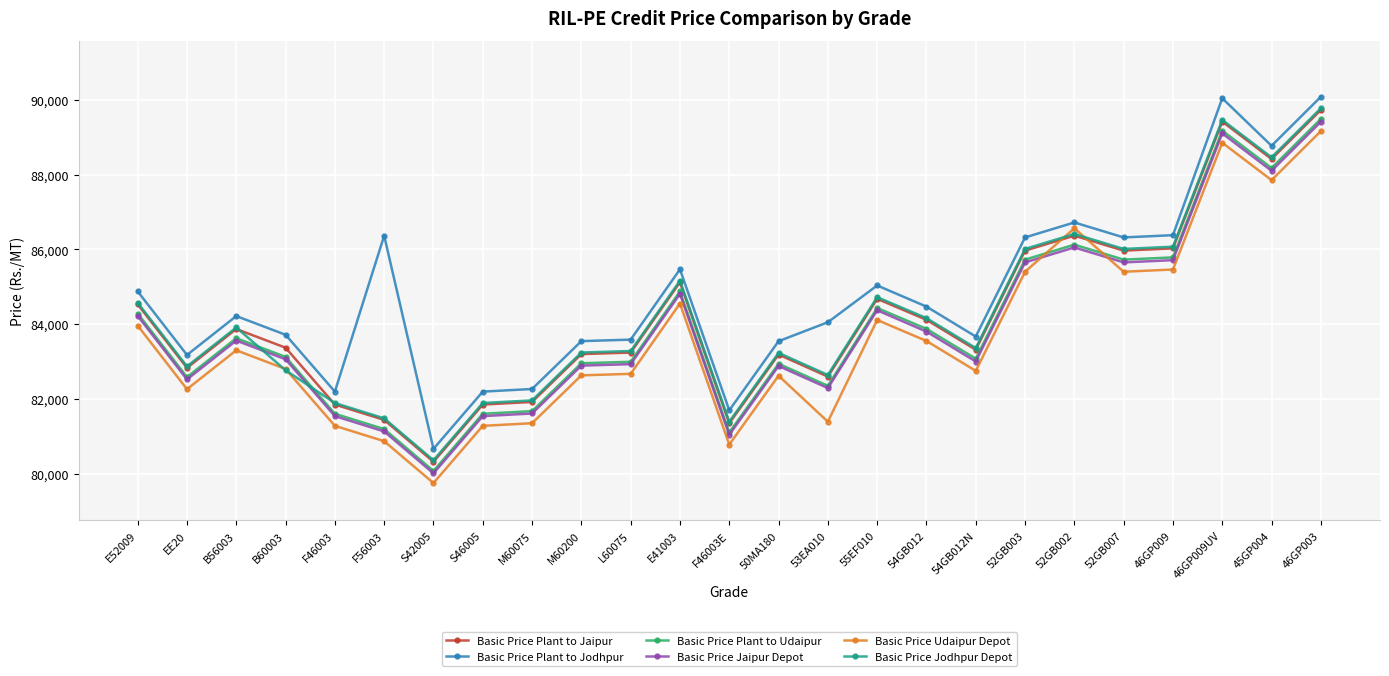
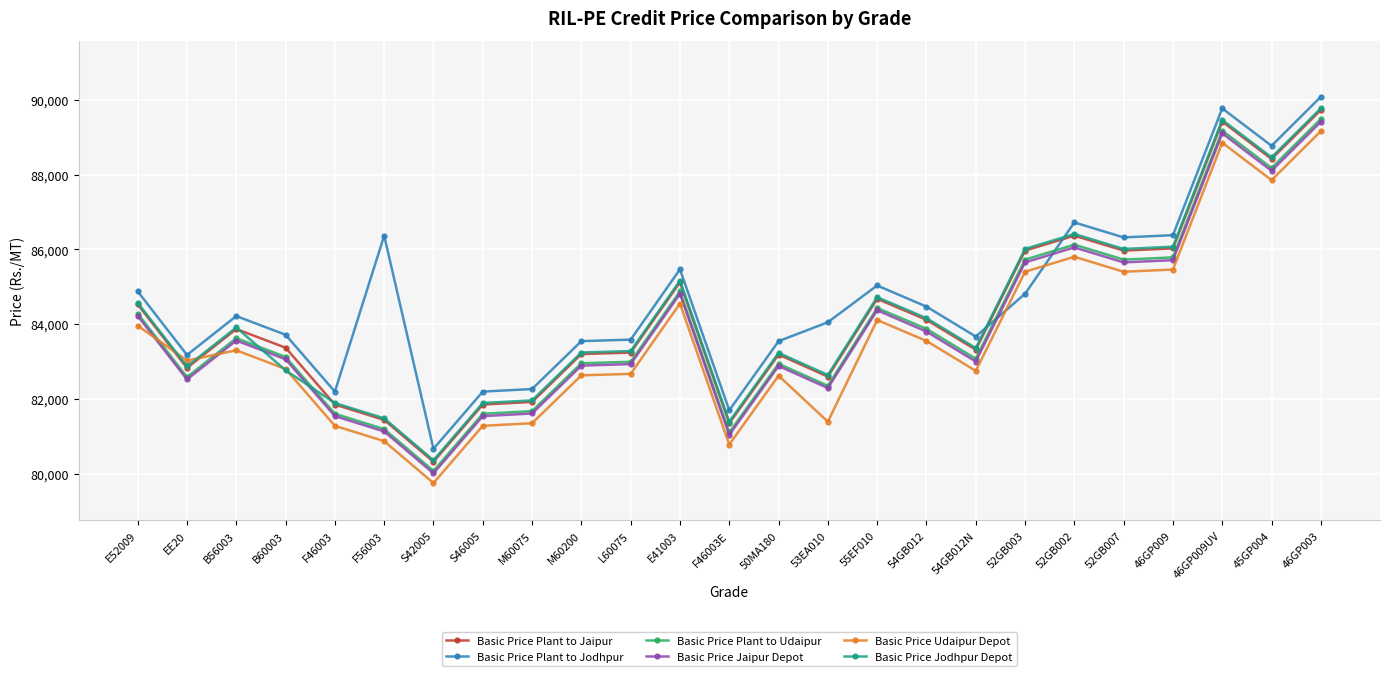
Basic Price Udaipur Depot, EE20: 82,300 -> 83,000
Basic Price Plant to Jodhpur, 52GB003: 86,300 -> 84,800
Basic Price Udaipur Depot, 52GB002: 86,600 -> 85,800
Basic Price Plant to Jodhpur, 46GP009UV: 90,000 -> 89,800
